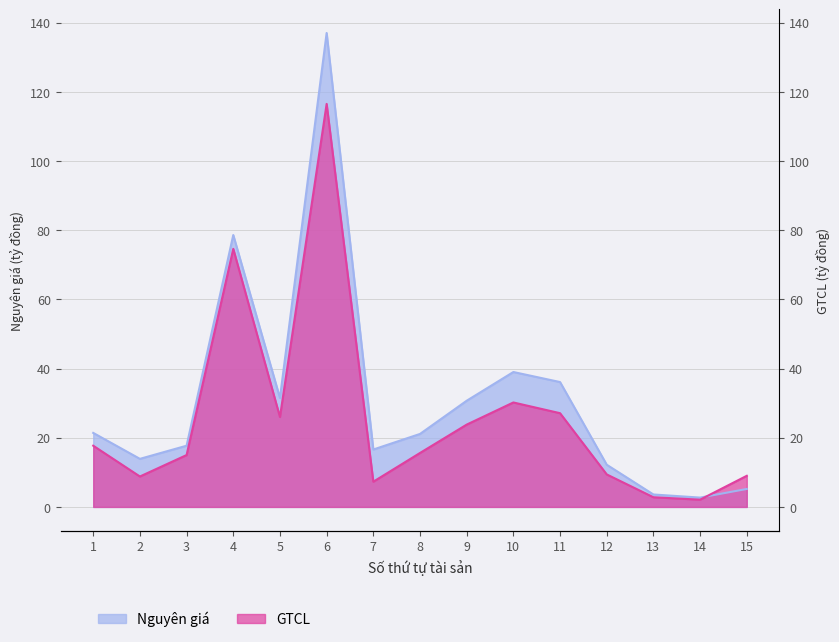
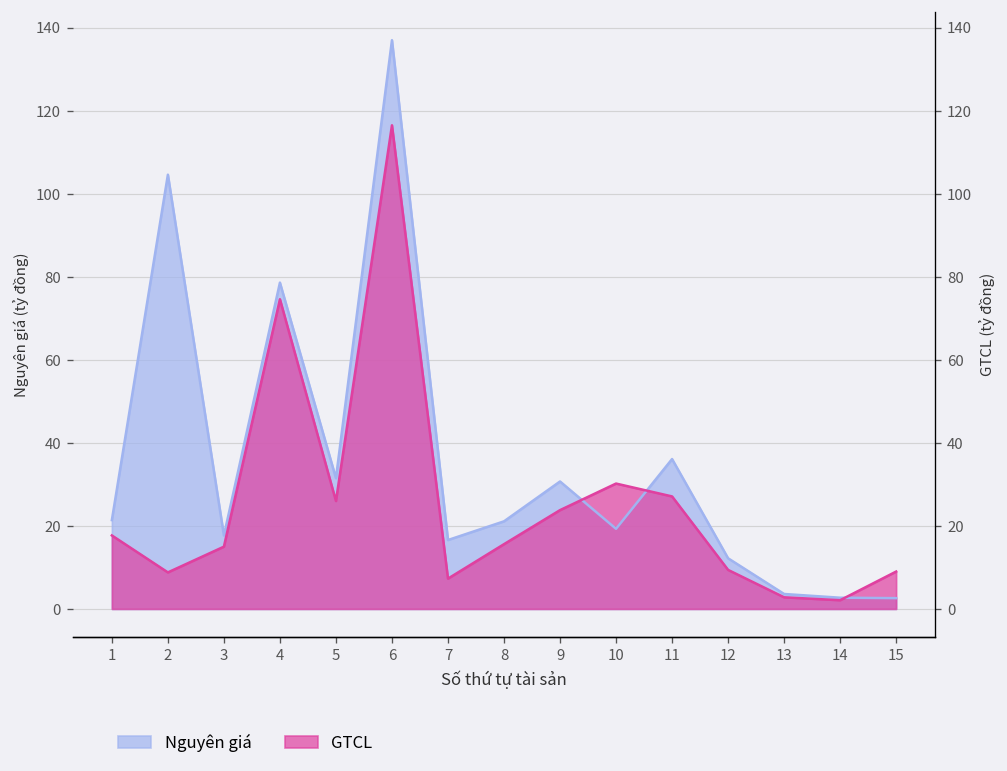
Nguyên giá, 2: 14 -> 105
Nguyên giá, 10: 39 -> 19
Nguyên giá, 15: 5 -> 3
